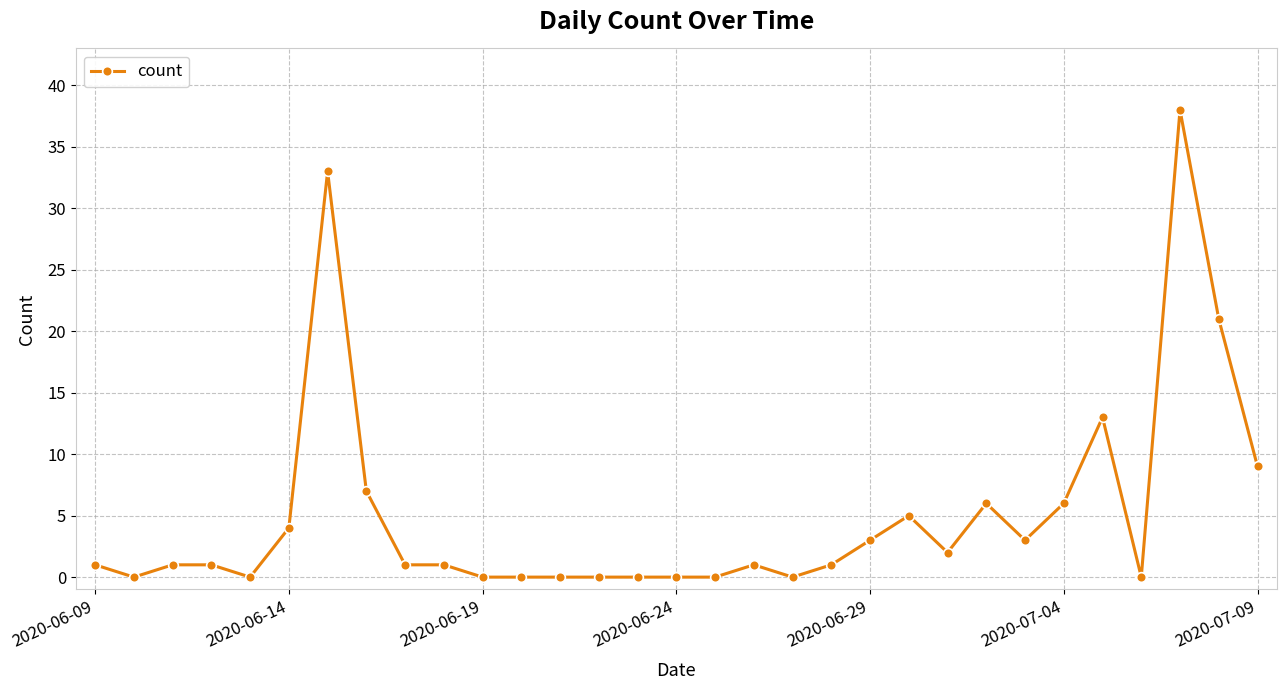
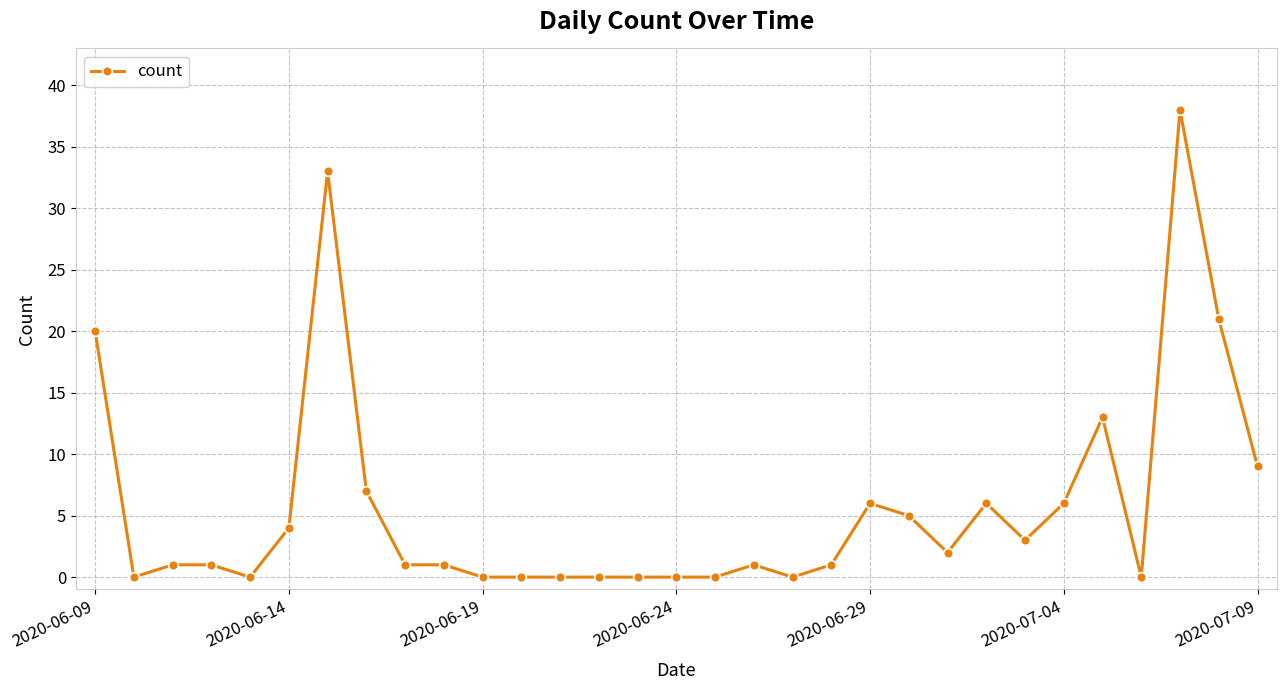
2020-06-09: 1 -> 20
2020-06-29: 3 -> 6
